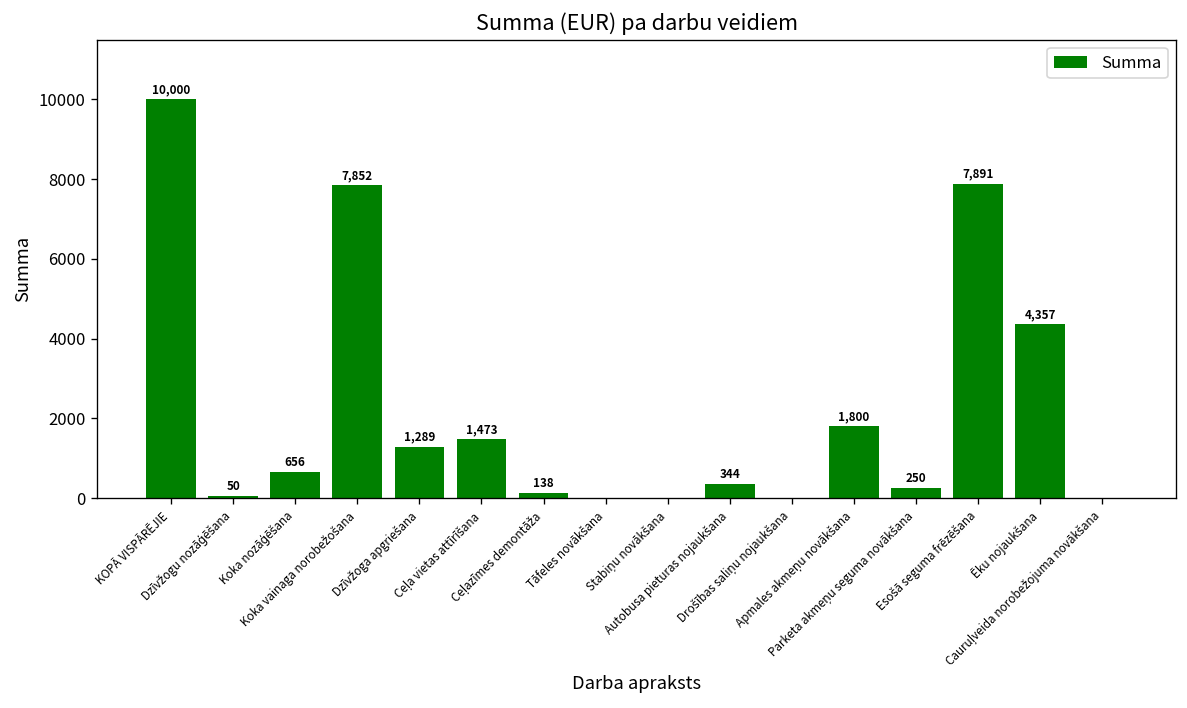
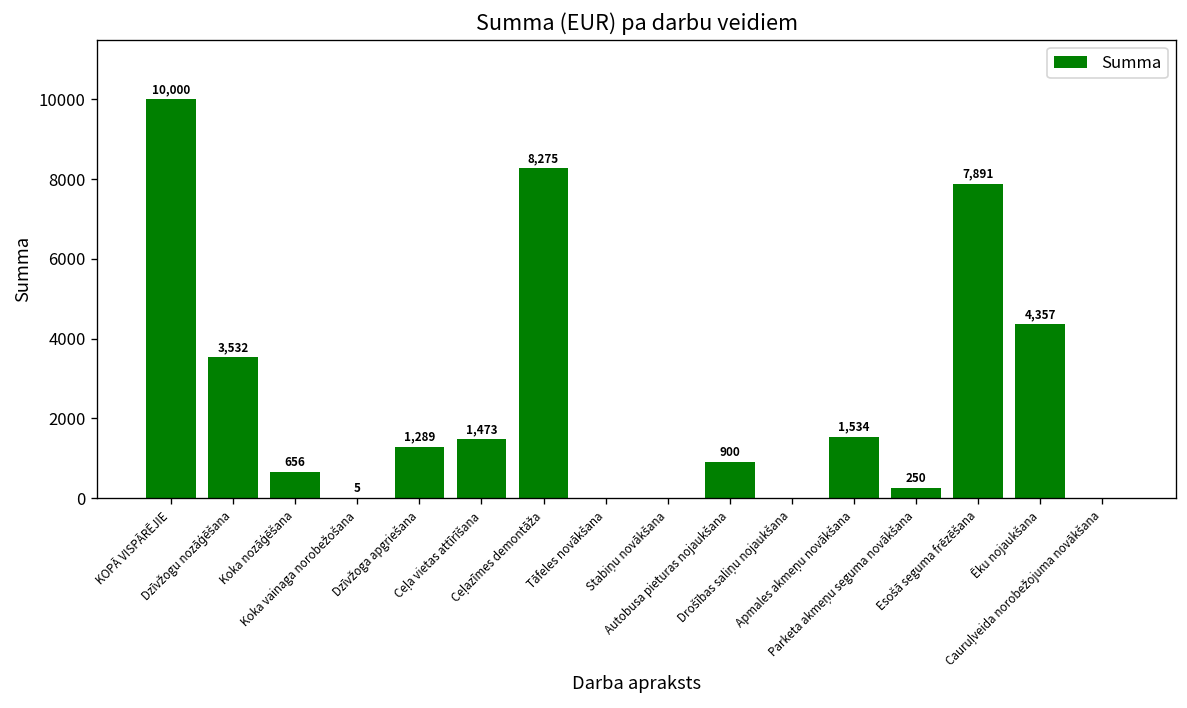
Dzīvžogu nozāģēšana: 50 -> 3,532
Koka vainaga norobežošana: 7,852 -> 5
Ceļazīmes demontāža: 138 -> 8,275
Autobusa pieturas nojaukšana: 344 -> 900
Apmales akmeņu novākšana: 1,800 -> 1,534
